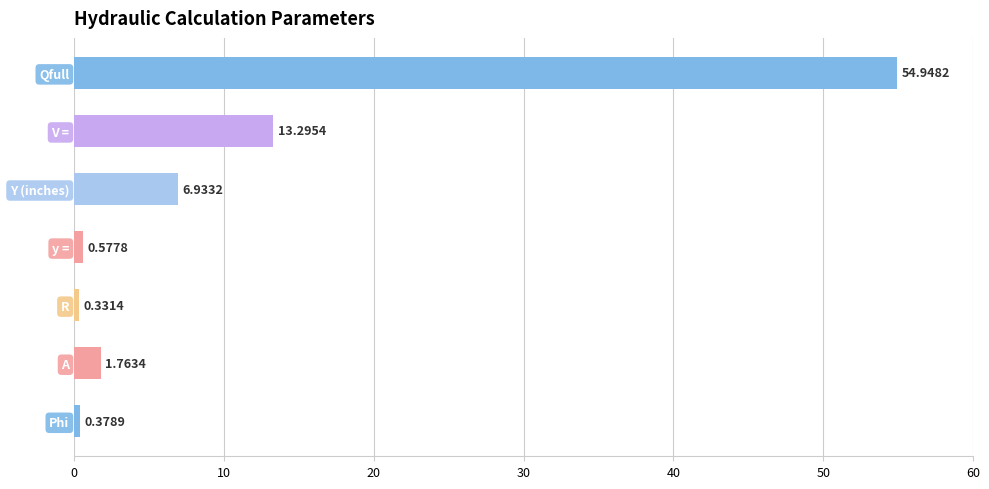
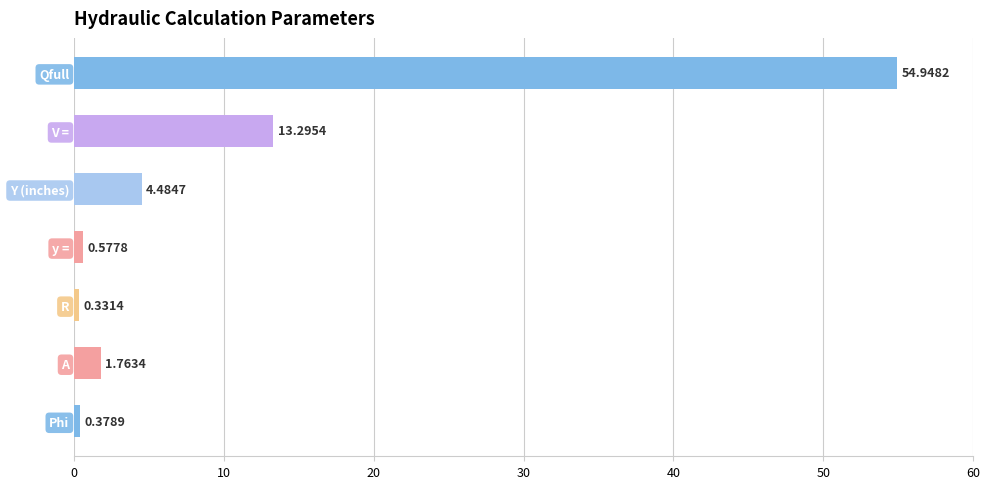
Y (inches): 6.9332 -> 4.4847
